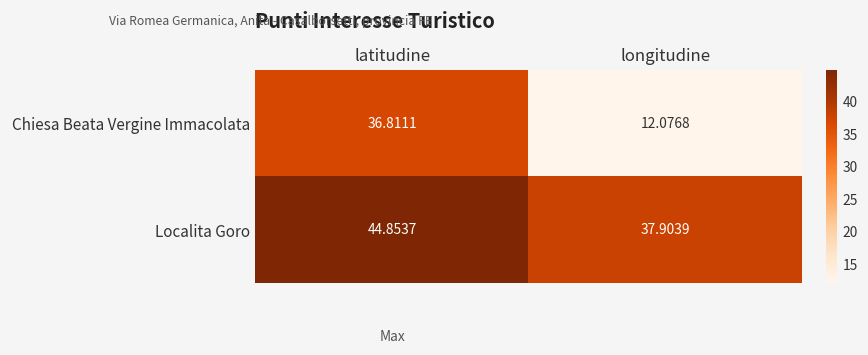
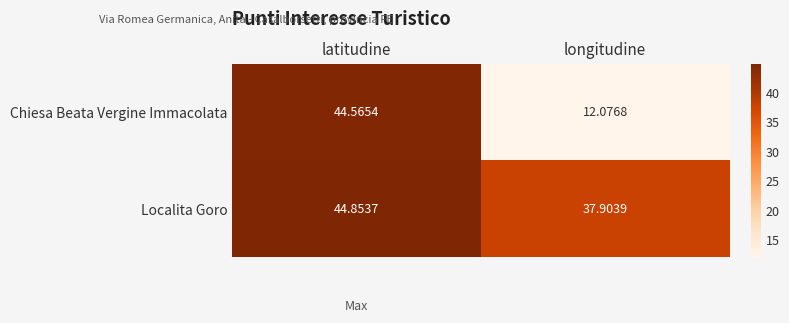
Chiesa Beata Vergine Immacolata, latitudine: 36.8111 -> 44.5654
